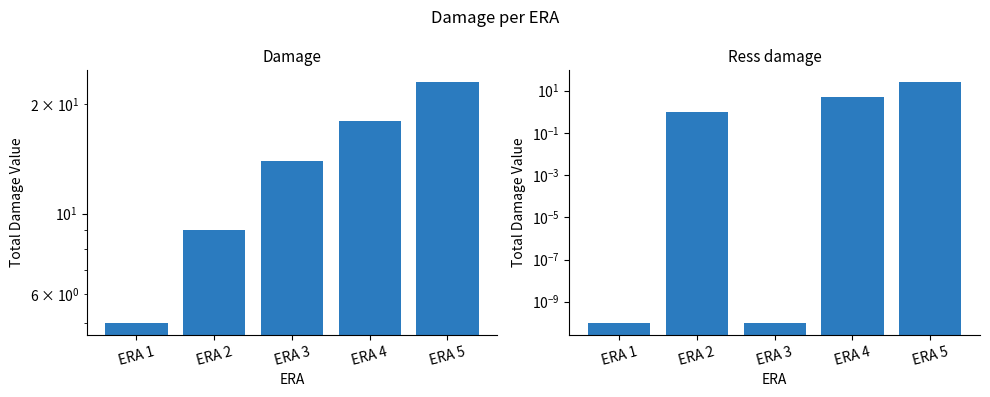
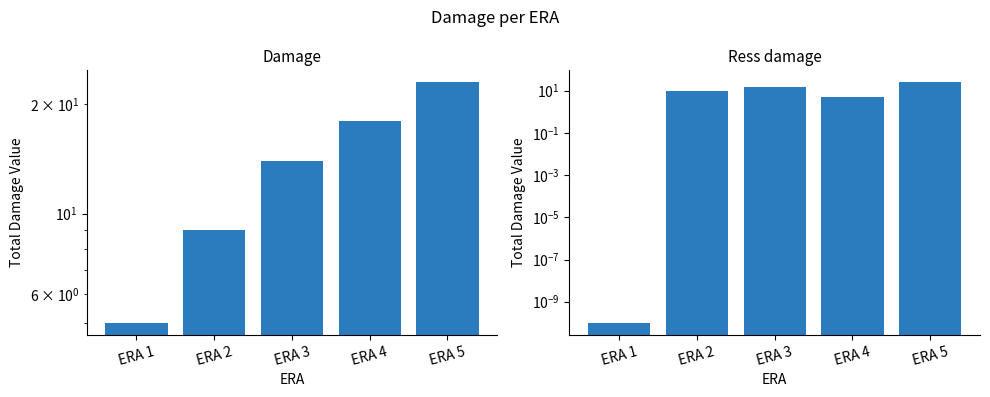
Ress damage, ERA 2: 1 -> 10
Ress damage, ERA 3: 0.0000000001 -> 20
